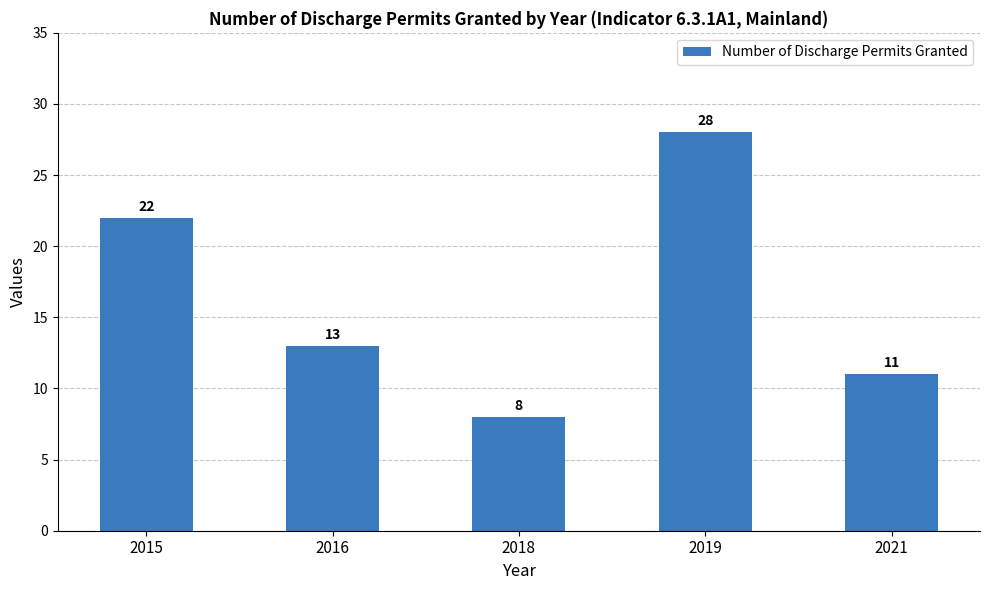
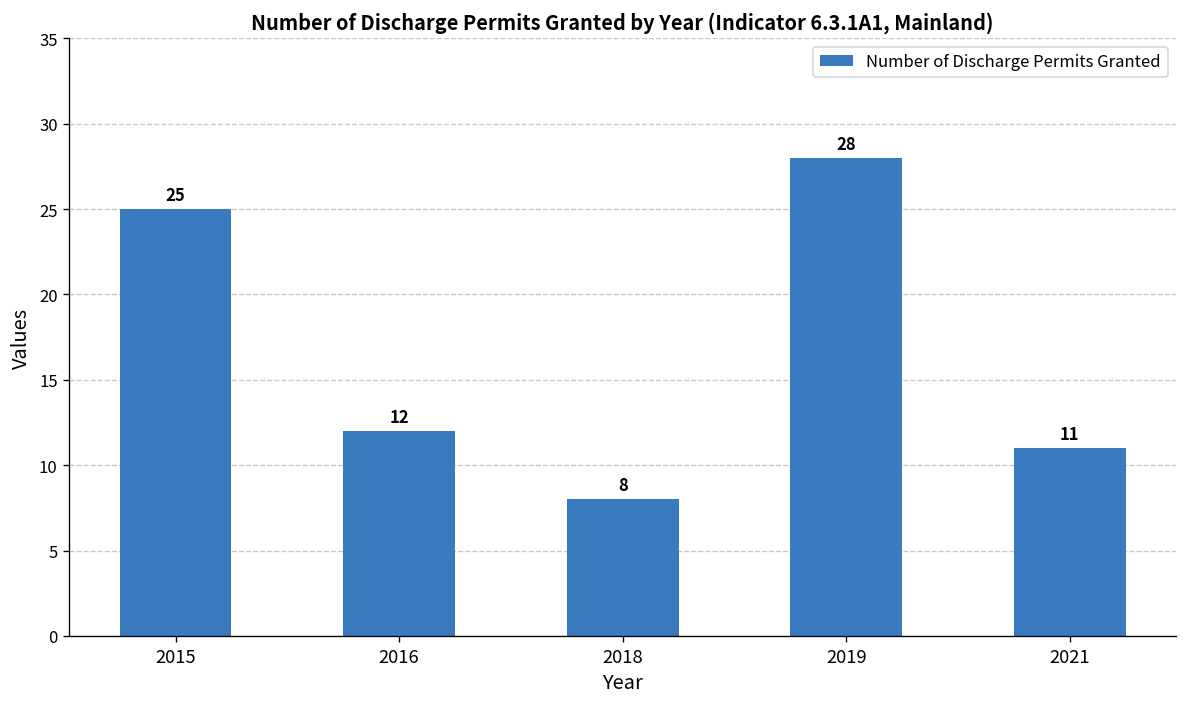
2015: 22 -> 25
2016: 13 -> 12
